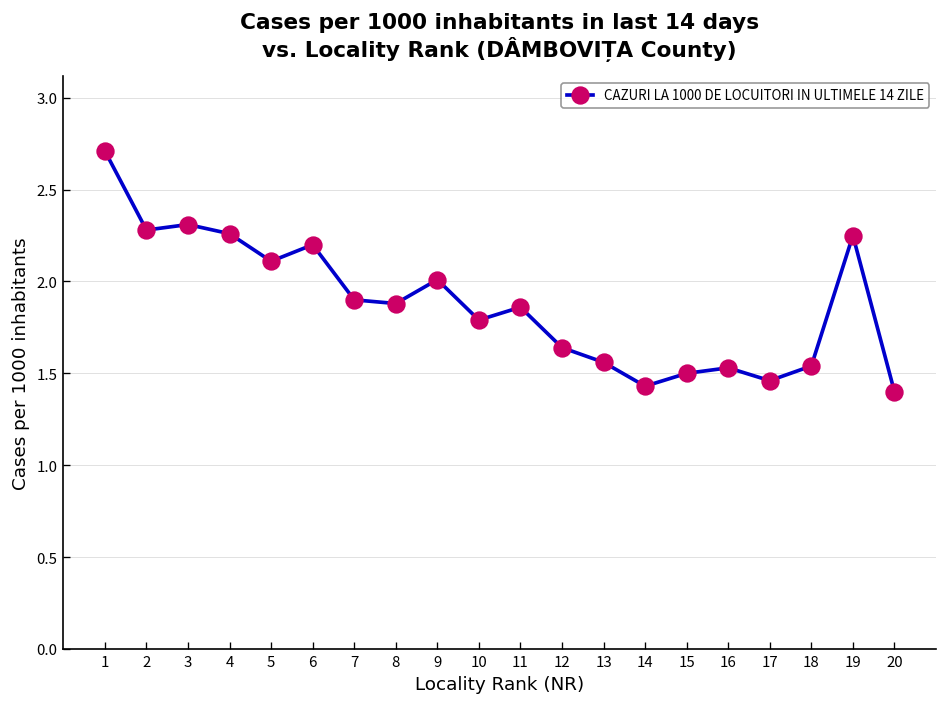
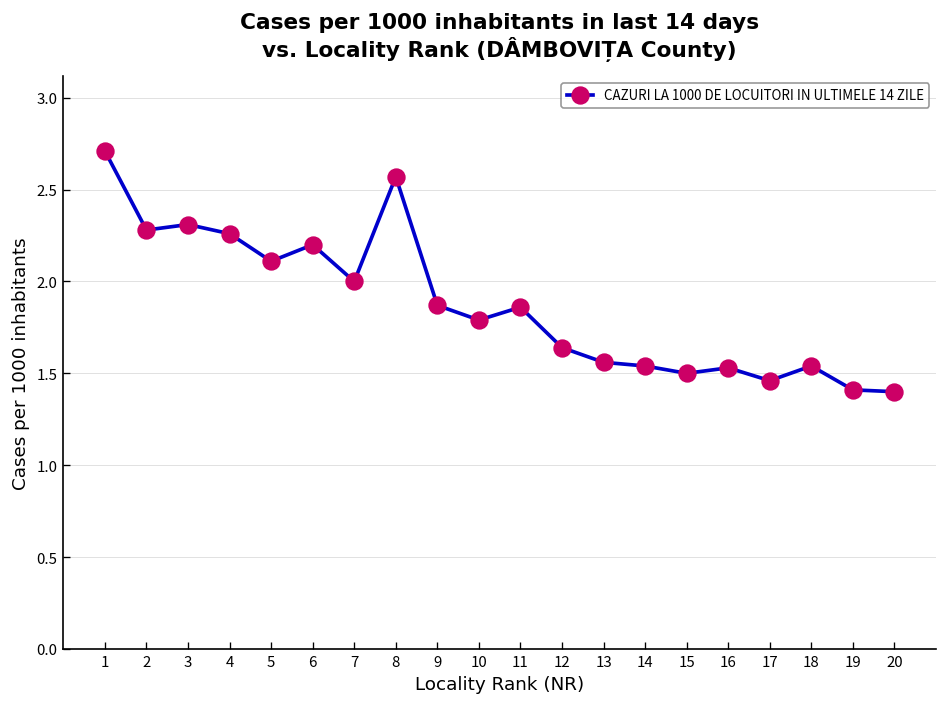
7: 1.9 -> 2.0
8: 1.88 -> 2.57
9: 2.01 -> 1.87
14: 1.43 -> 1.54
19: 2.25 -> 1.41
